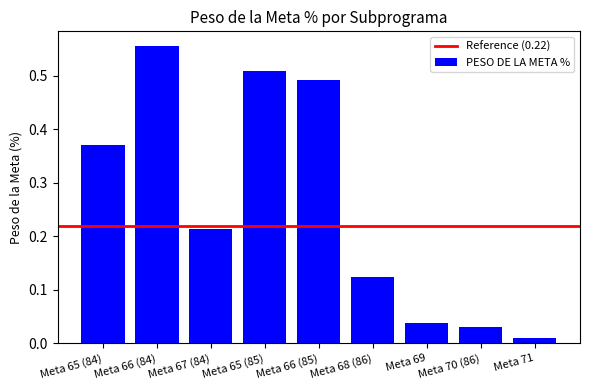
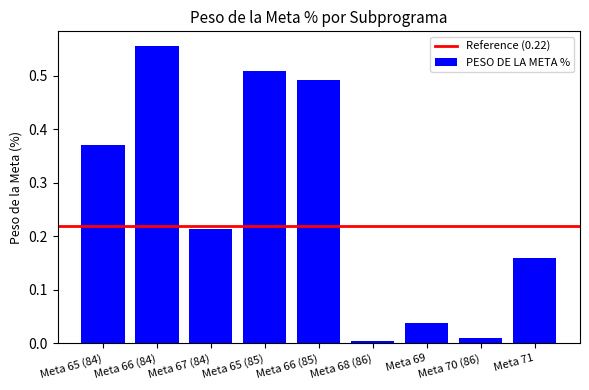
Meta 68 (86): 0.12 -> 0.01
Meta 70 (86): 0.03 -> 0.01
Meta 71: 0.01 -> 0.16
